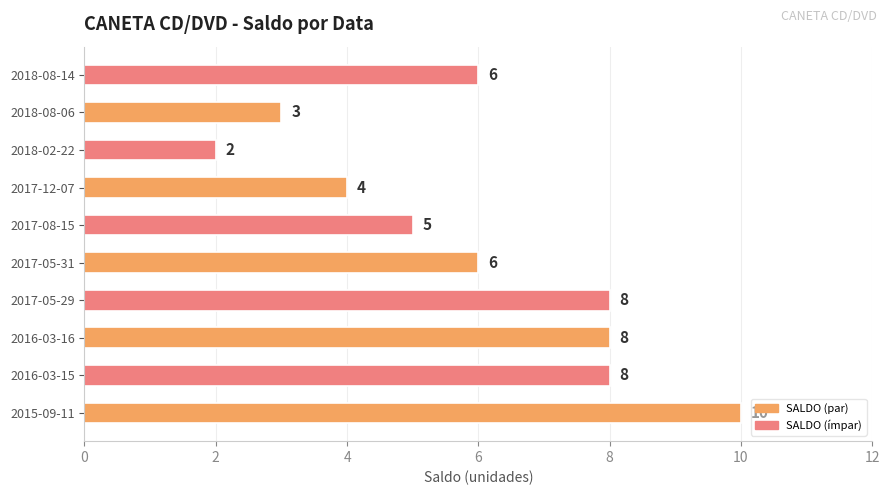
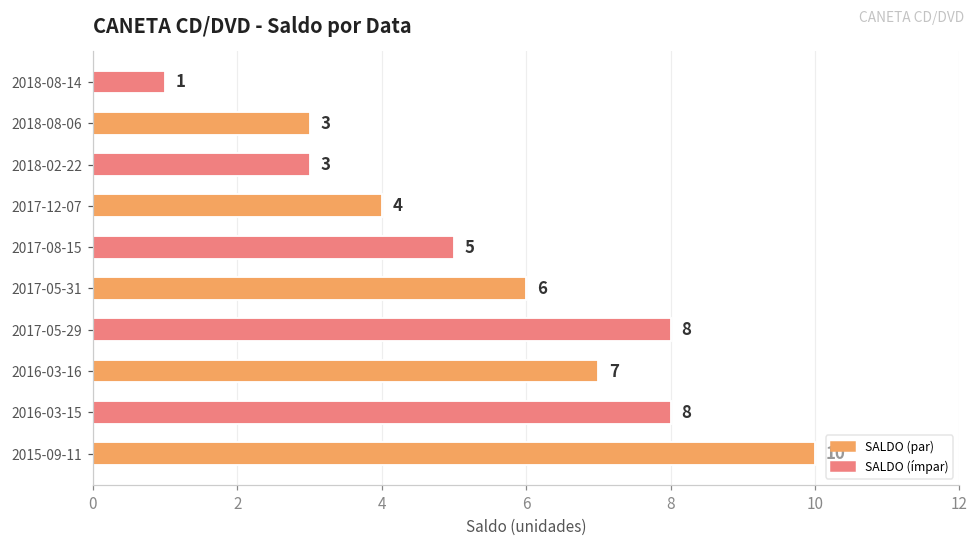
2018-08-14: 6 -> 1
2018-02-22: 2 -> 3
2016-03-16: 8 -> 7
